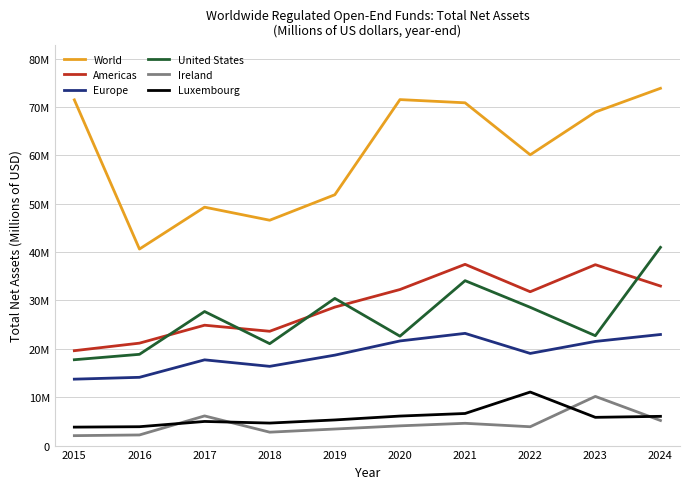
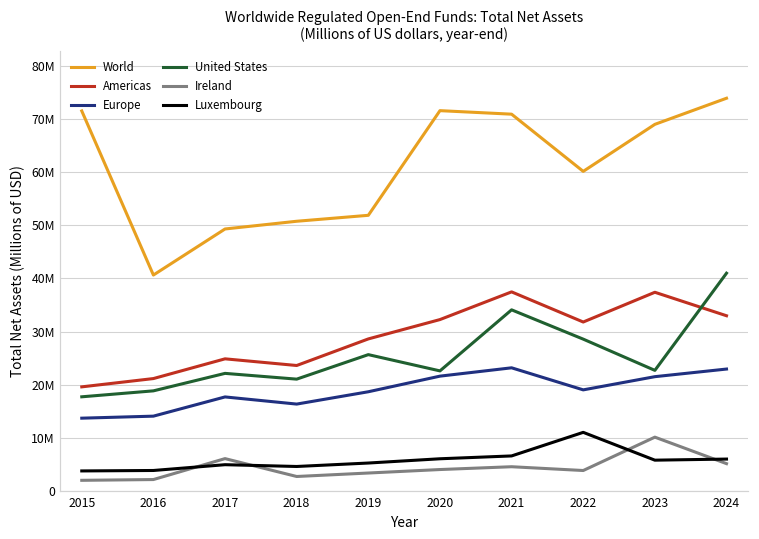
United States, 2017: 28000000 -> 22000000
World, 2018: 47000000 -> 51000000
United States, 2019: 30000000 -> 26000000
